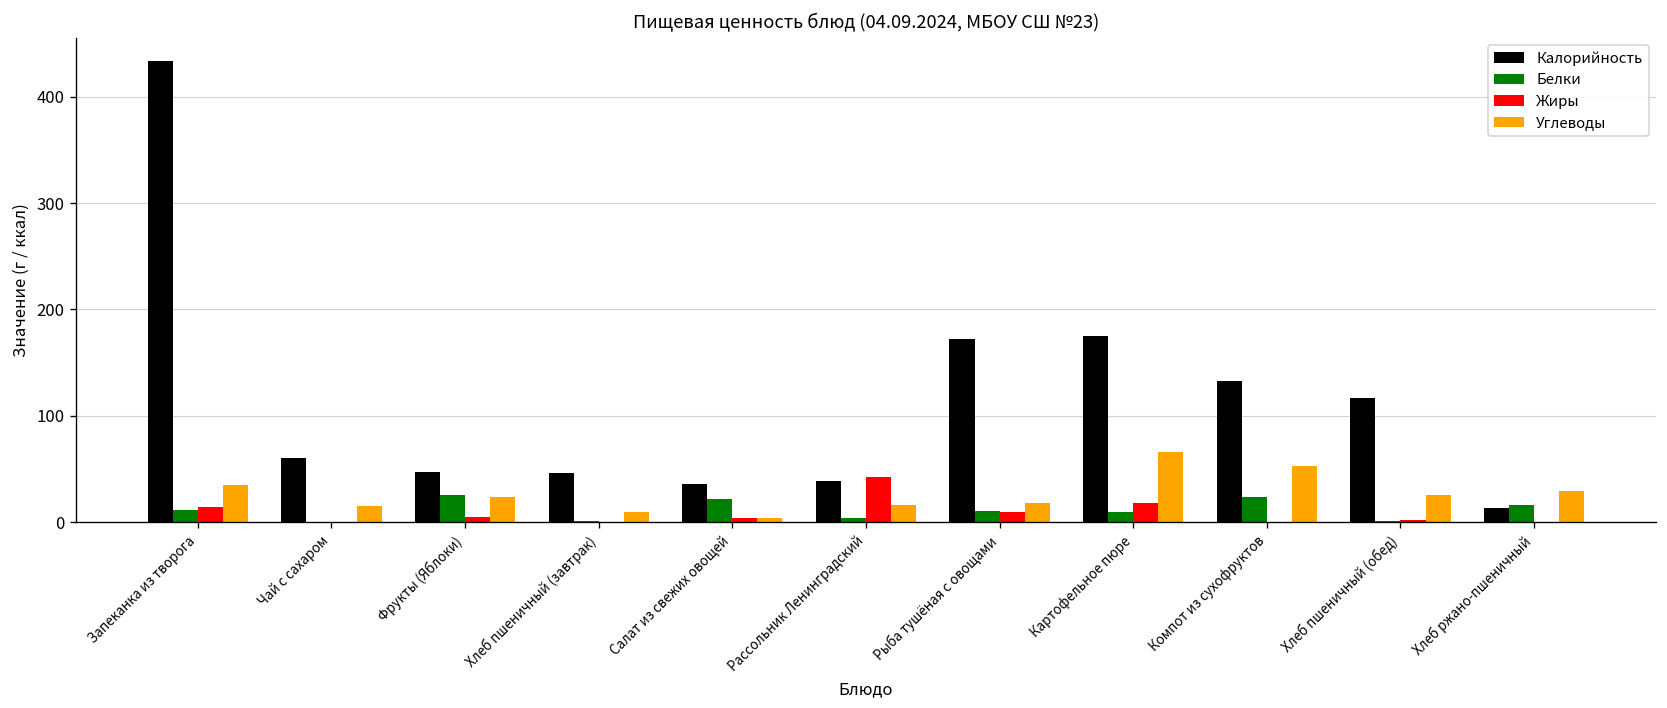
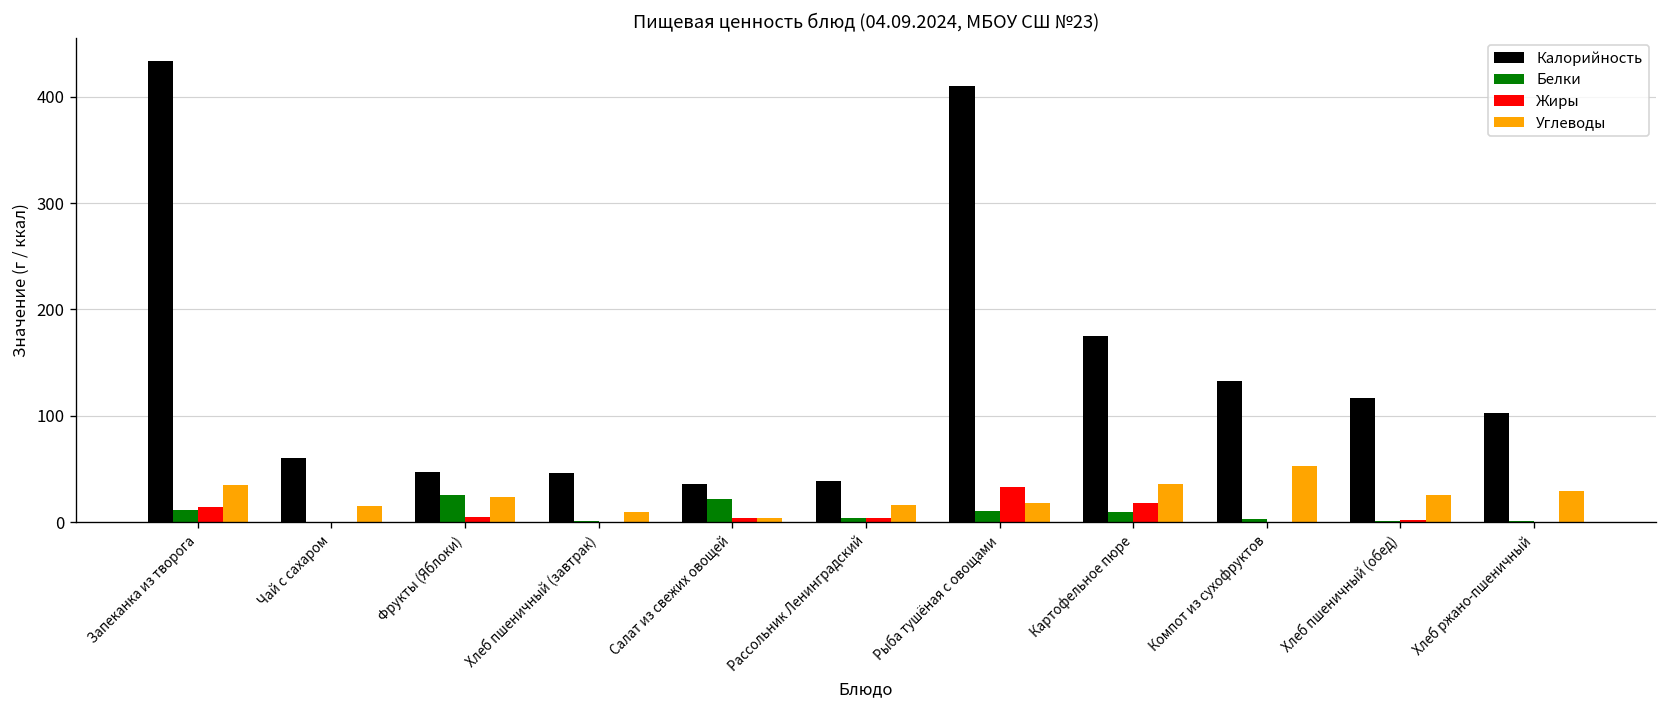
Жиры, Рассольник Ленинградский: 40 -> 0
Калорийность, Рыба тушёная с овощами: 170 -> 410
Жиры, Рыба тушёная с овощами: 10 -> 30
Углеводы, Картофельное пюре: 70 -> 40
Белки, Компот из сухофруктов: 20 -> 0
Калорийность, Хлеб ржано-пшеничный: 10 -> 100
Белки, Хлеб ржано-пшеничный: 20 -> 0
